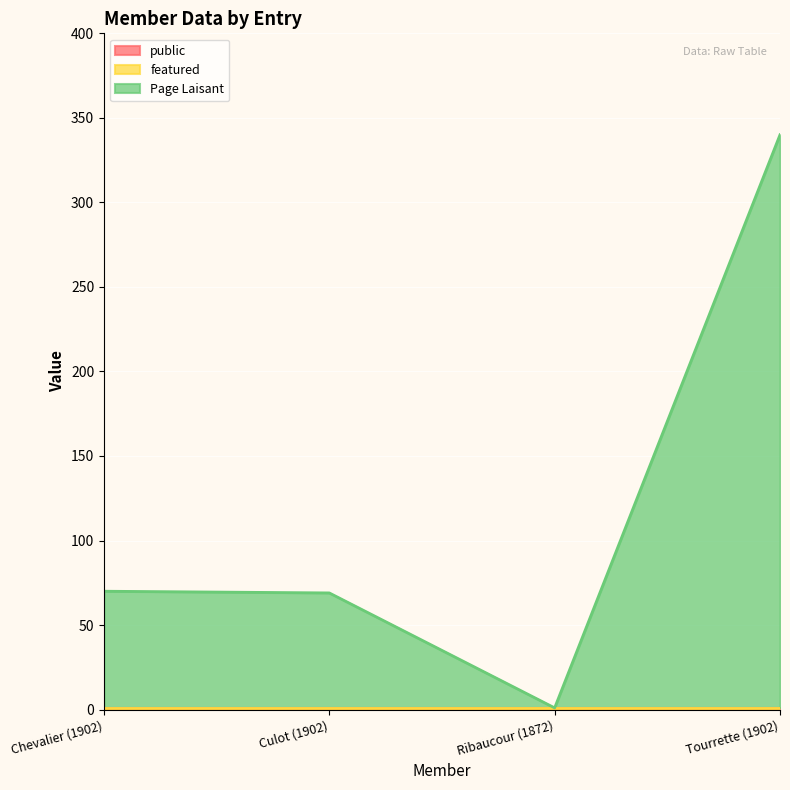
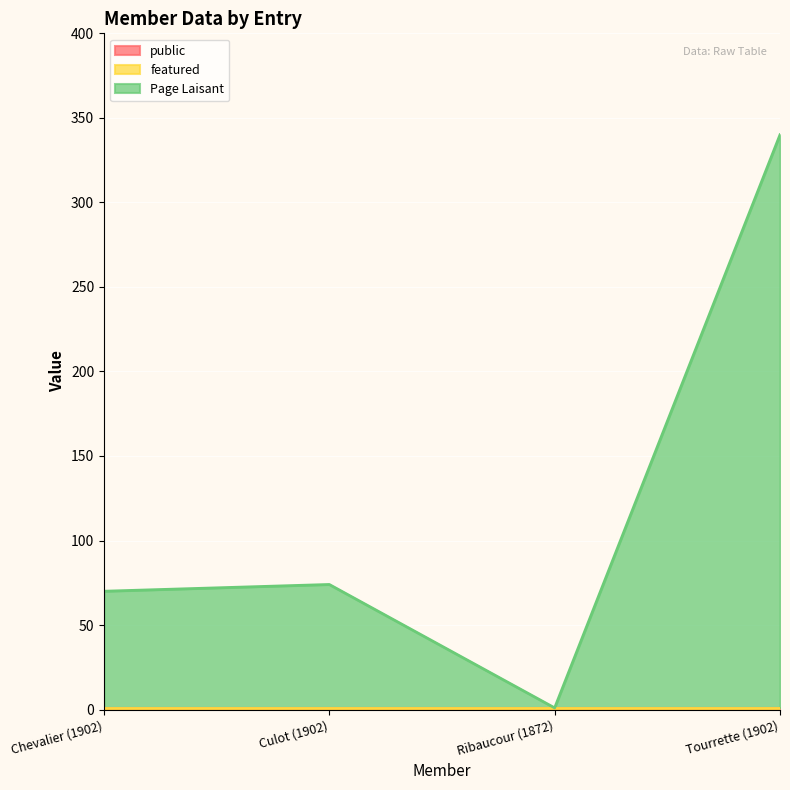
Page Laisant, Culot (1902): 69 -> 74
